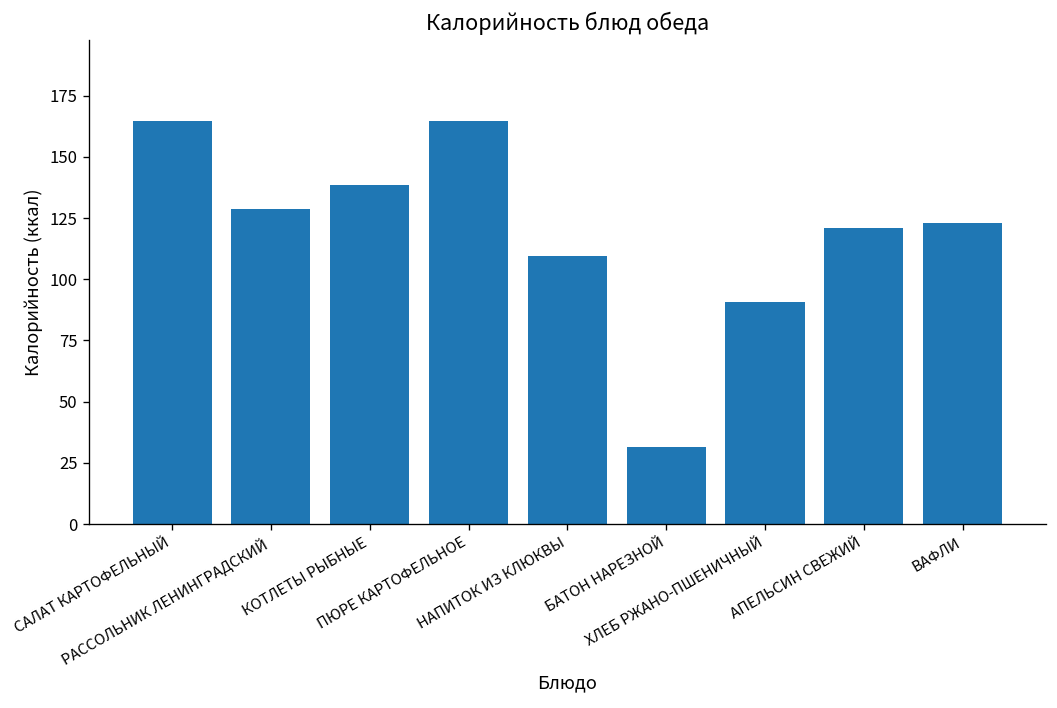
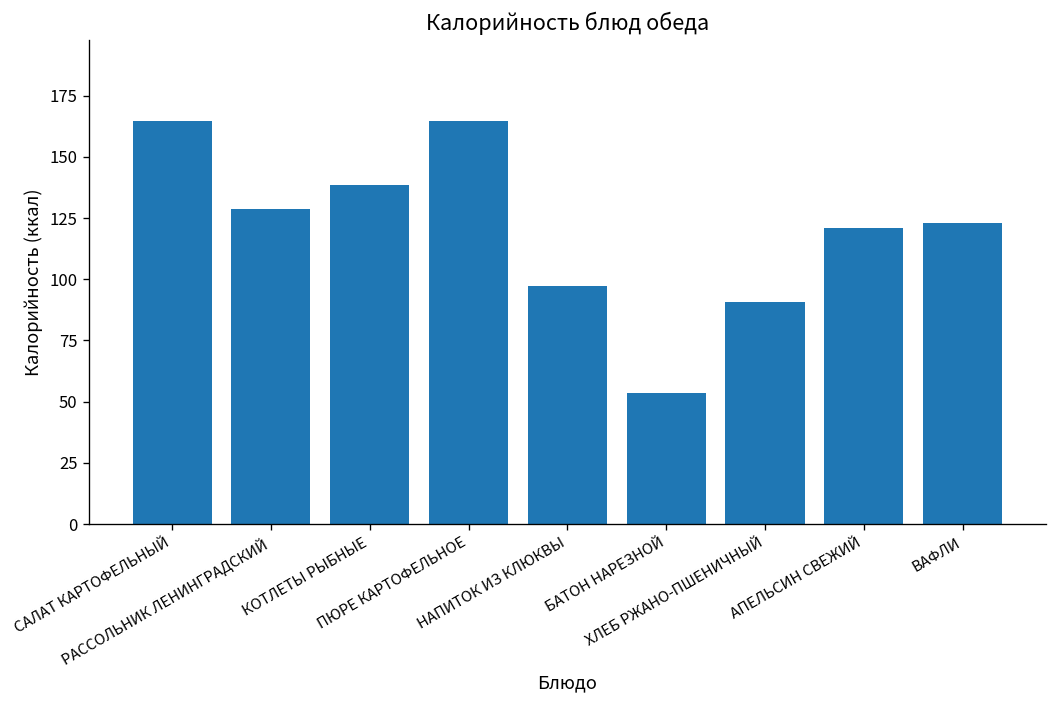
НАПИТОК ИЗ КЛЮКВЫ: 110 -> 97
БАТОН НАРЕЗНОЙ: 32 -> 54
